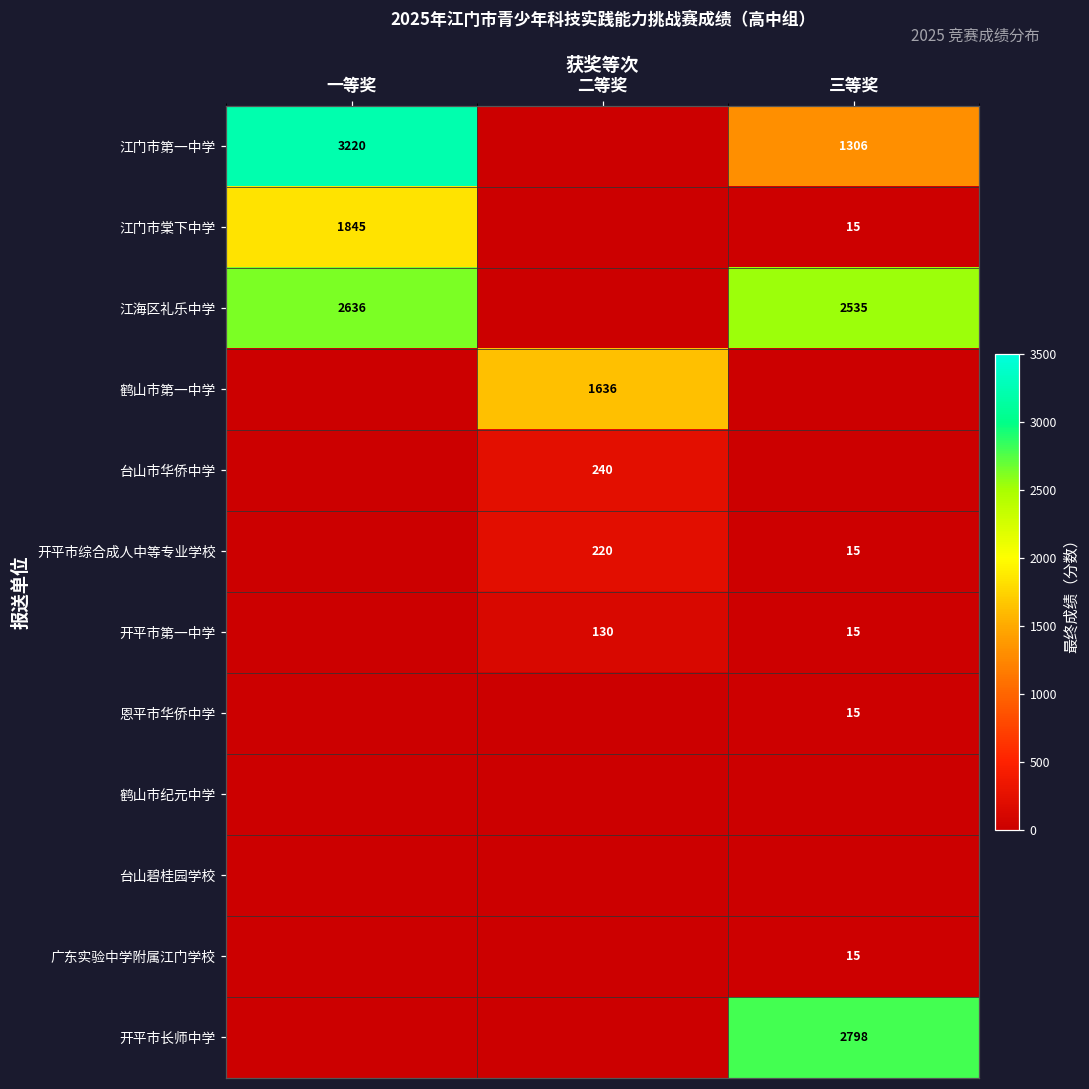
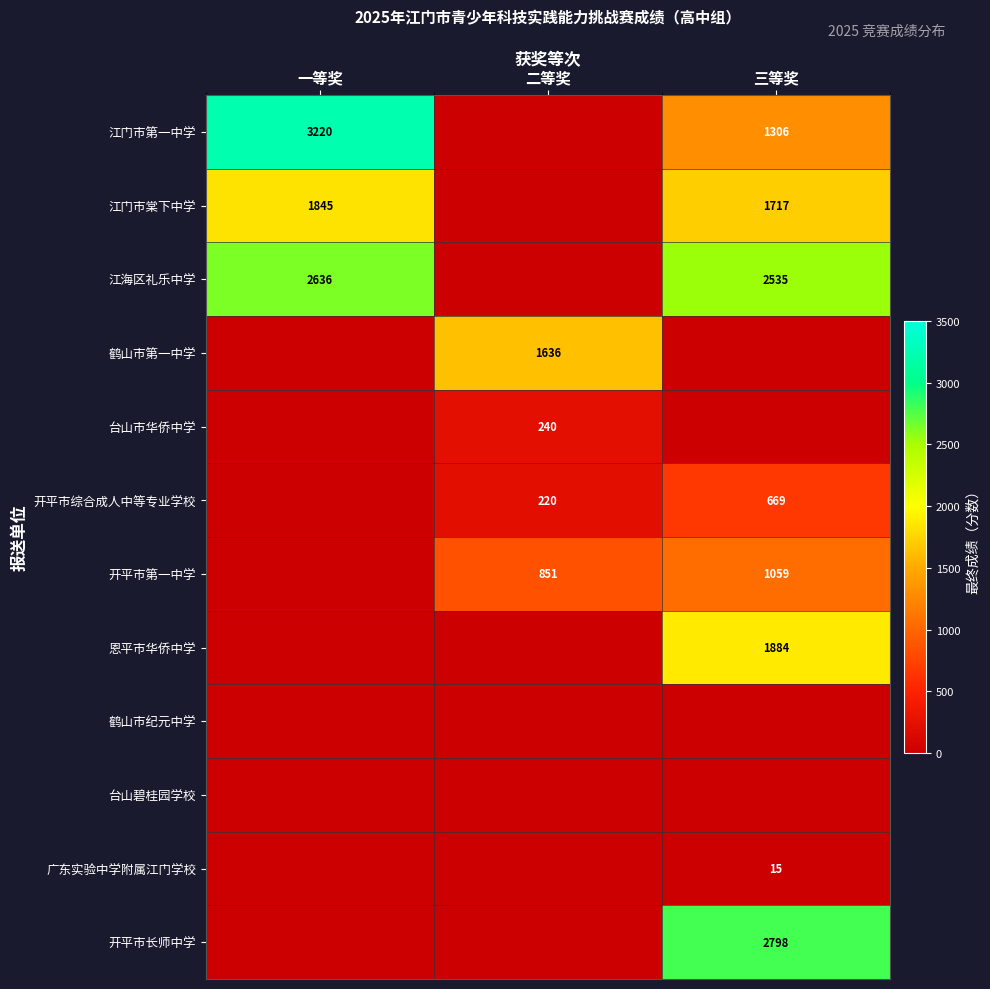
江门市棠下中学, 三等奖: 15 -> 1717
开平市综合成人中等专业学校, 三等奖: 15 -> 669
开平市第一中学, 二等奖: 130 -> 851
开平市第一中学, 三等奖: 15 -> 1059
恩平市华侨中学, 三等奖: 15 -> 1884
